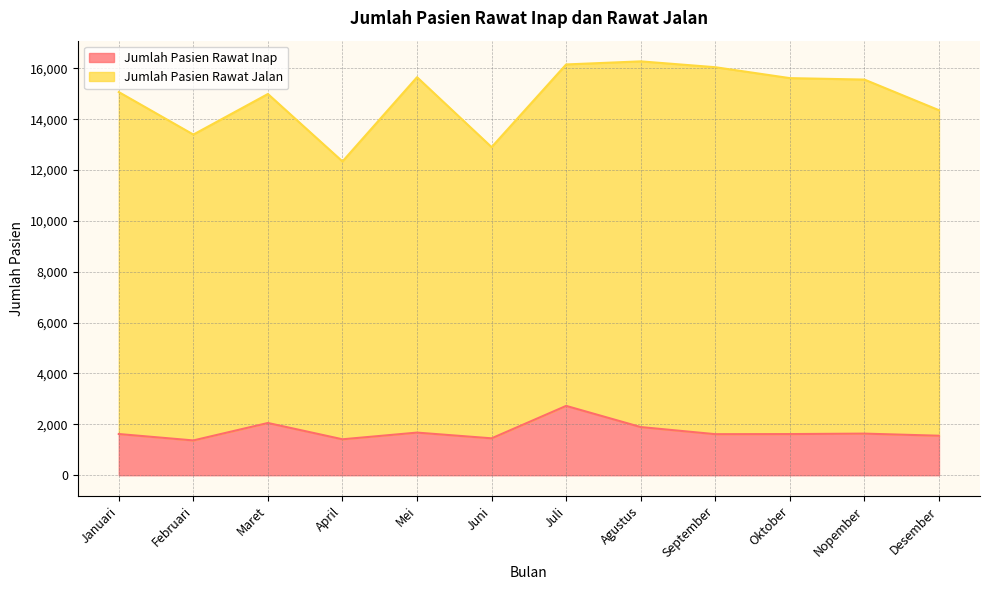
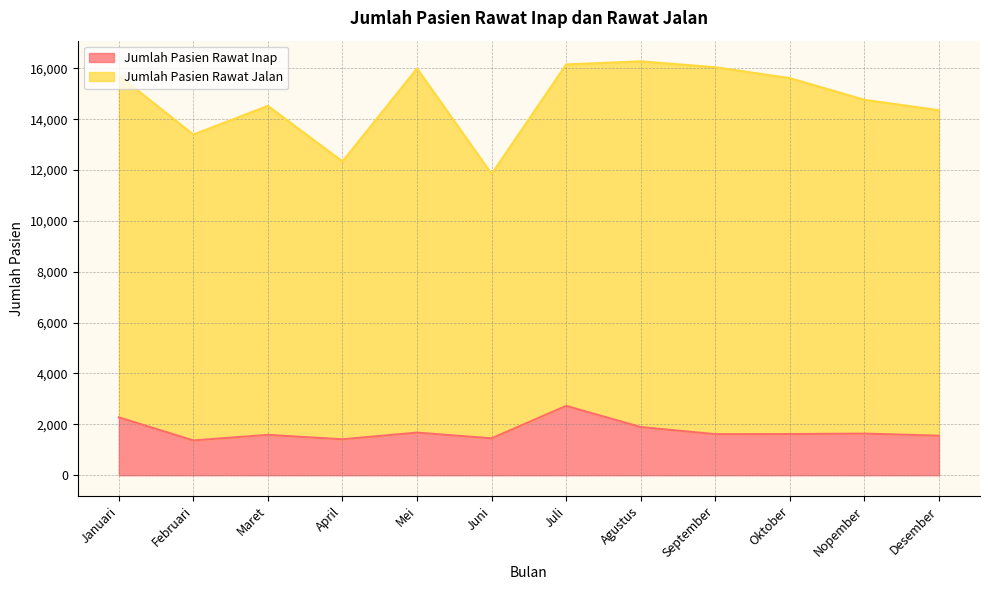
Jumlah Pasien Rawat Inap, Januari: 1,600 -> 2,300
Jumlah Pasien Rawat Inap, Maret: 2,100 -> 1,600
Jumlah Pasien Rawat Jalan, Mei: 14,000 -> 14,300
Jumlah Pasien Rawat Jalan, Juni: 11,400 -> 10,400
Jumlah Pasien Rawat Jalan, Nopember: 13,900 -> 13,100
